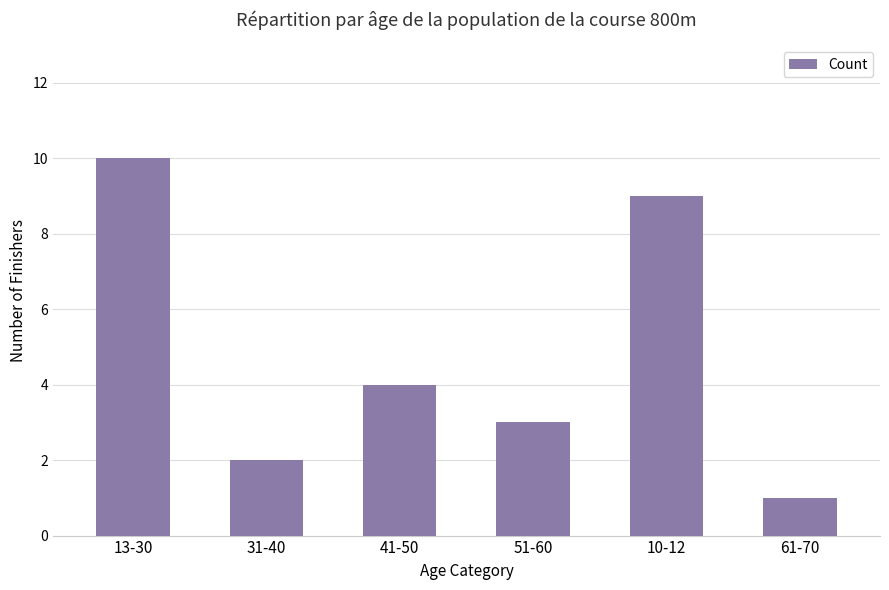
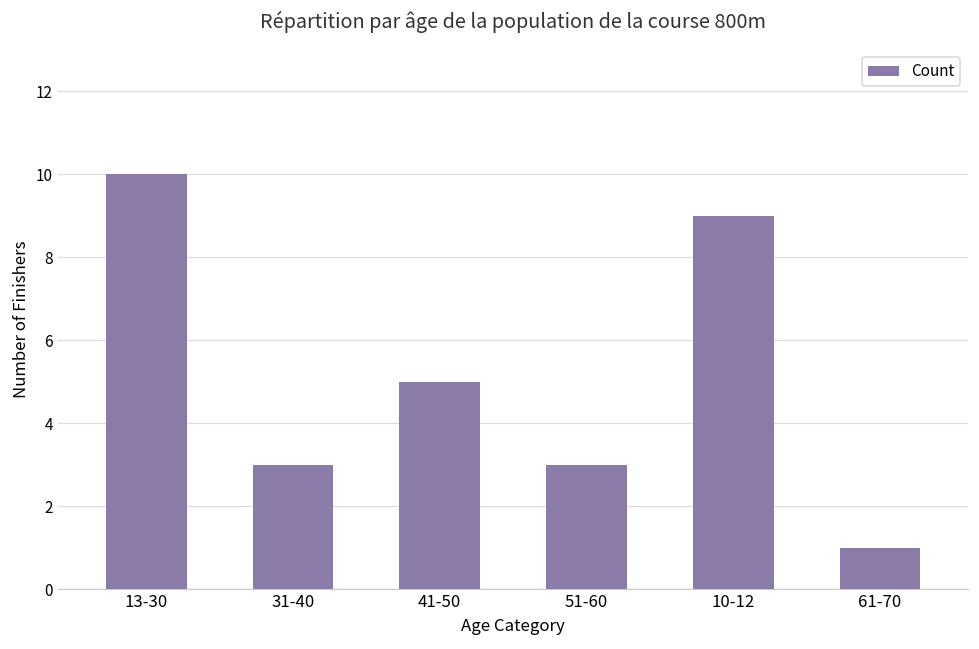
31-40: 2 -> 3
41-50: 4 -> 5
